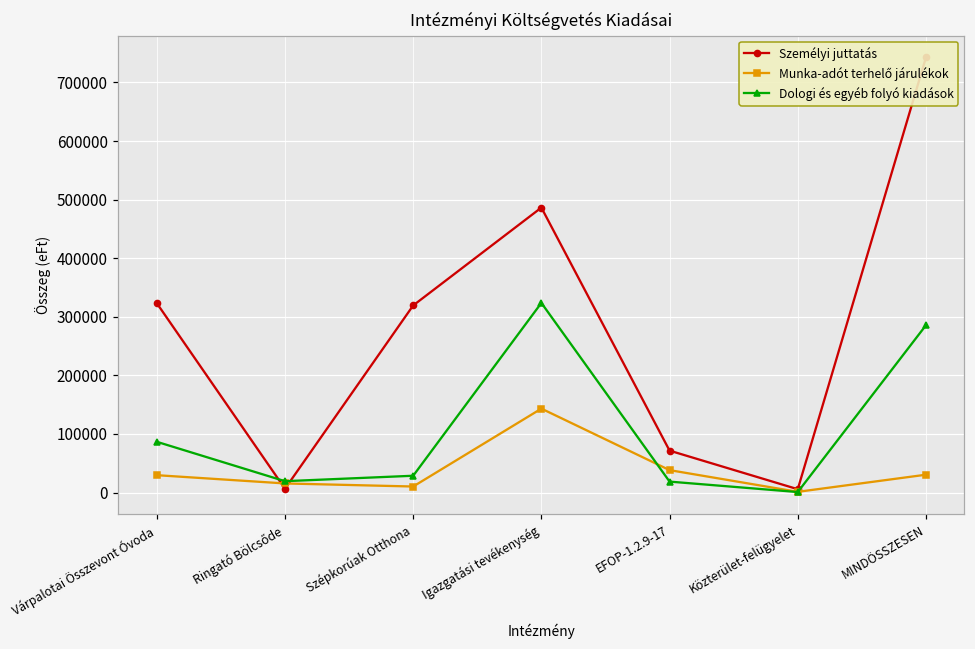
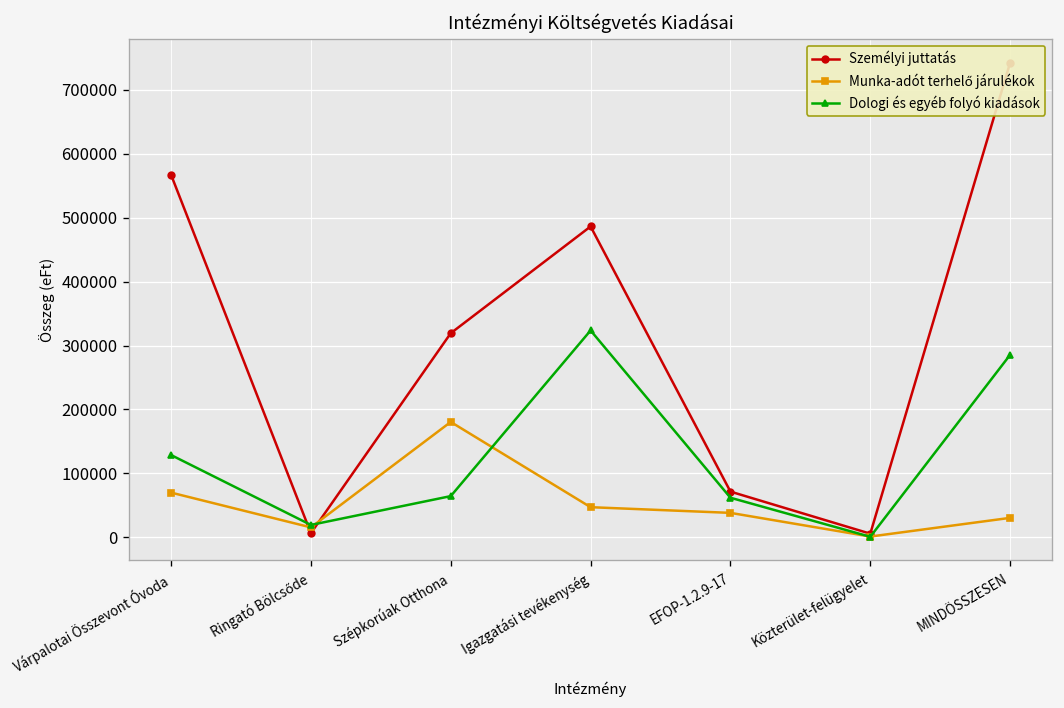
Személyi juttatás, Várpalotai Összevont Óvoda: 320000 -> 570000
Munka-adót terhelő járulékok, Várpalotai Összevont Óvoda: 30000 -> 70000
Dologi és egyéb folyó kiadások, Várpalotai Összevont Óvoda: 90000 -> 130000
Munka-adót terhelő járulékok, Szépkorúak Otthona: 10000 -> 180000
Dologi és egyéb folyó kiadások, Szépkorúak Otthona: 30000 -> 60000
Munka-adót terhelő járulékok, Igazgatási tevékenység: 140000 -> 50000
Dologi és egyéb folyó kiadások, EFOP-1.2.9-17: 20000 -> 60000
